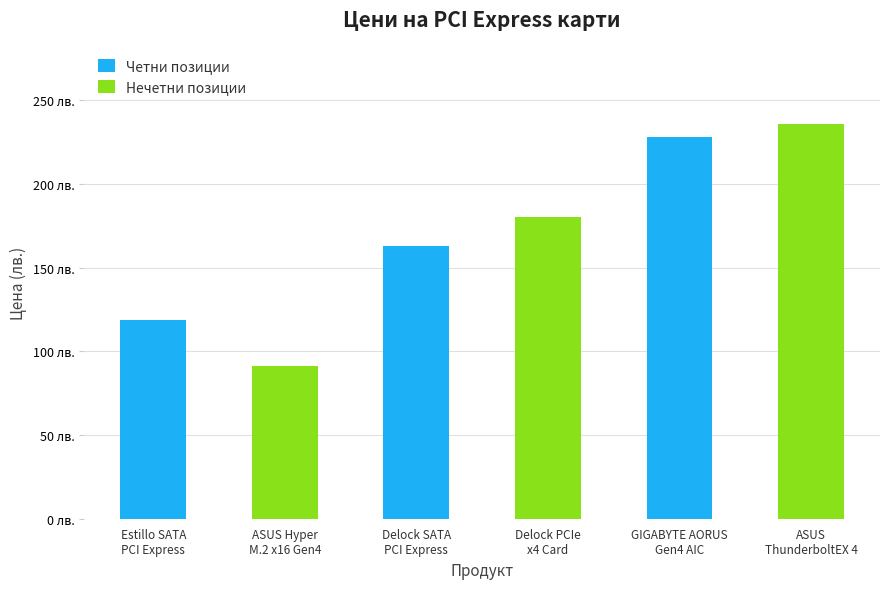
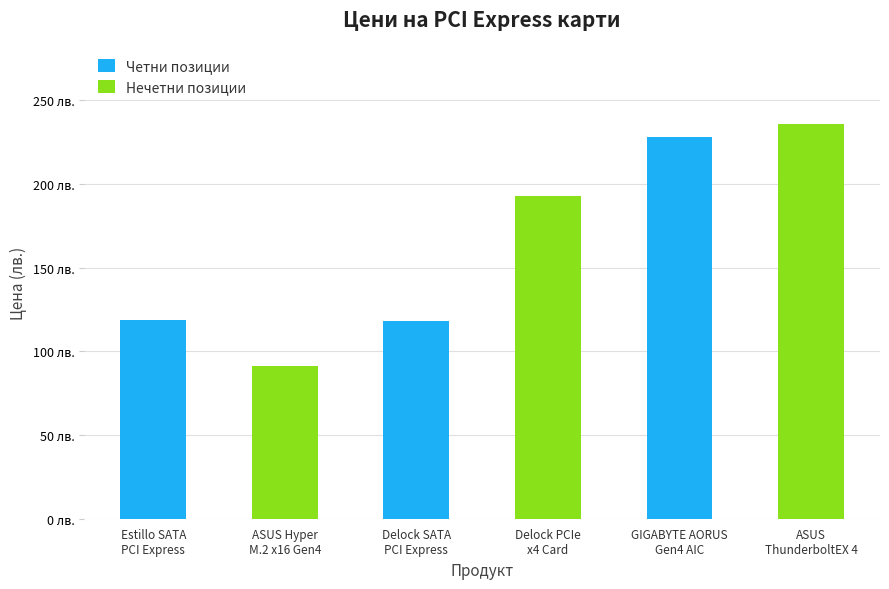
Delock SATA PCI Express: 163 лв. -> 118 лв.
Delock PCIe x4 Card: 180 лв. -> 193 лв.
